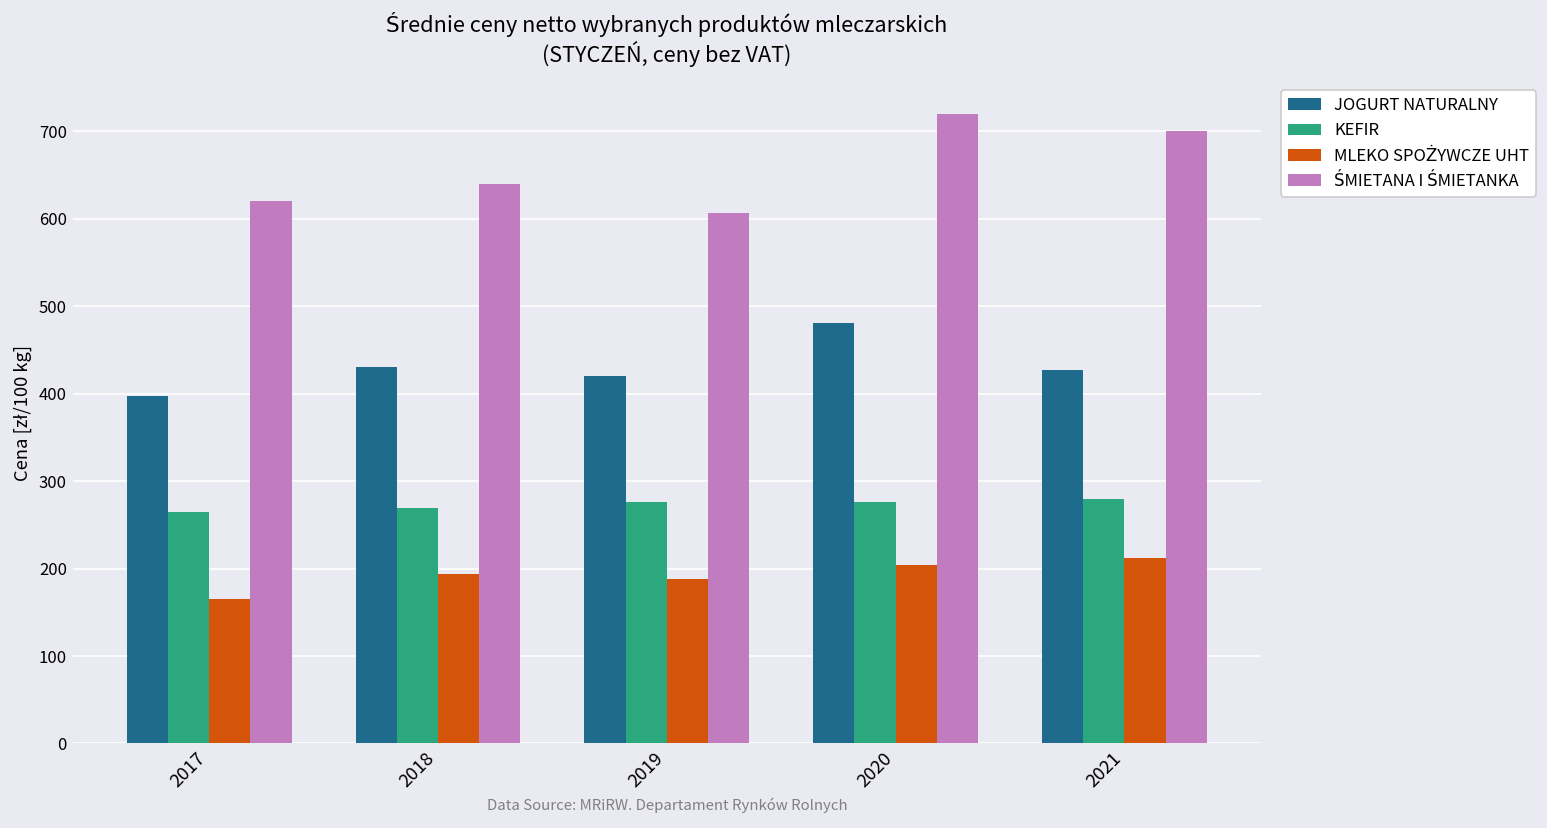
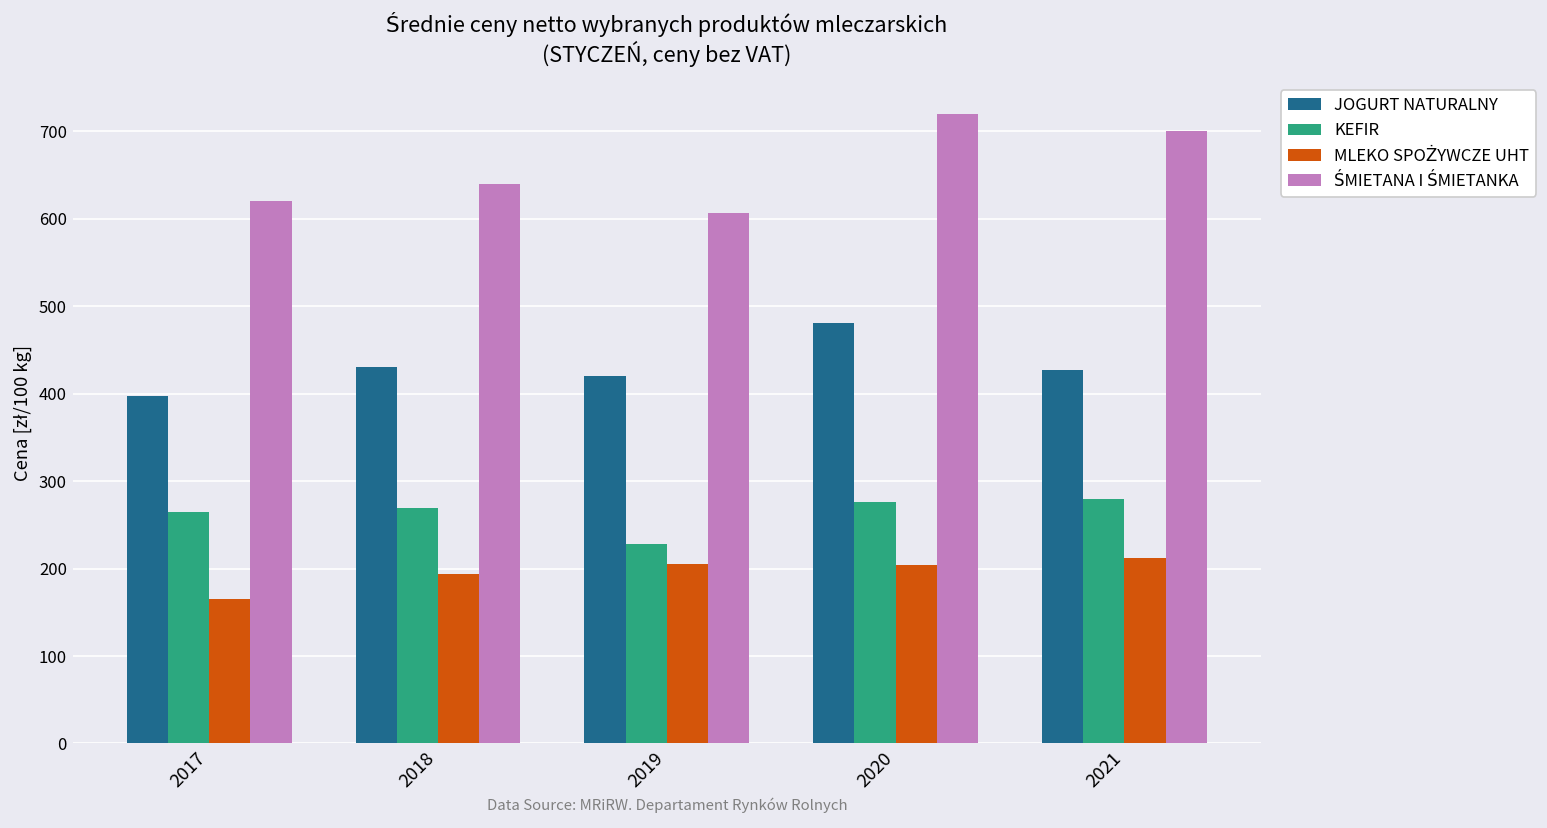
KEFIR, 2019: 280 -> 230
MLEKO SPOŻYWCZE UHT, 2019: 190 -> 210
